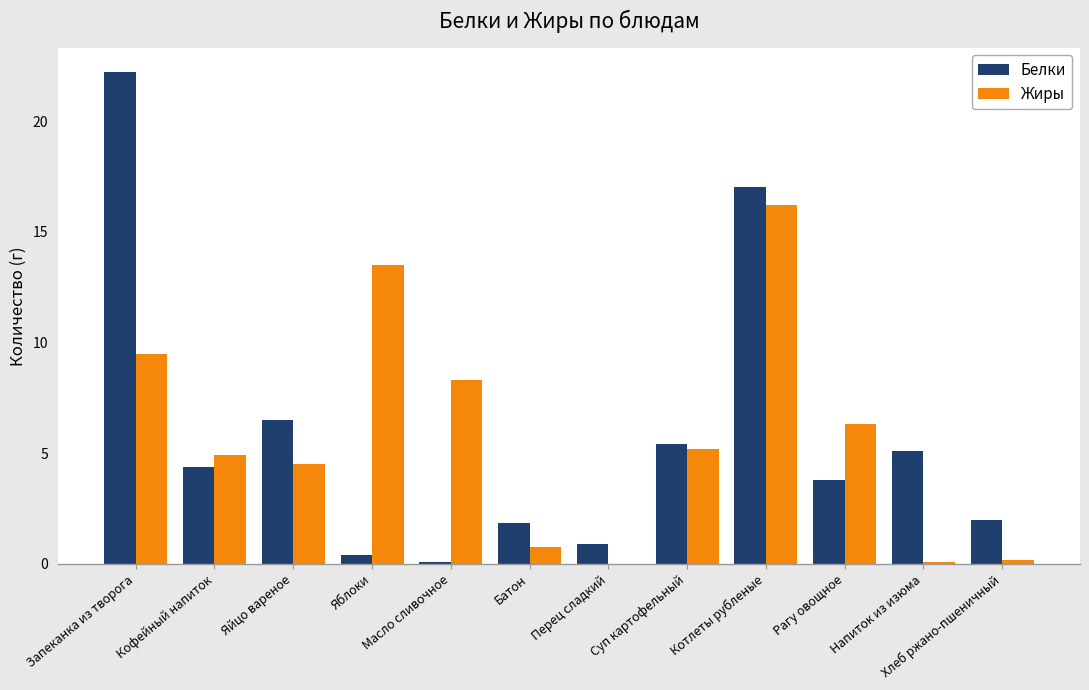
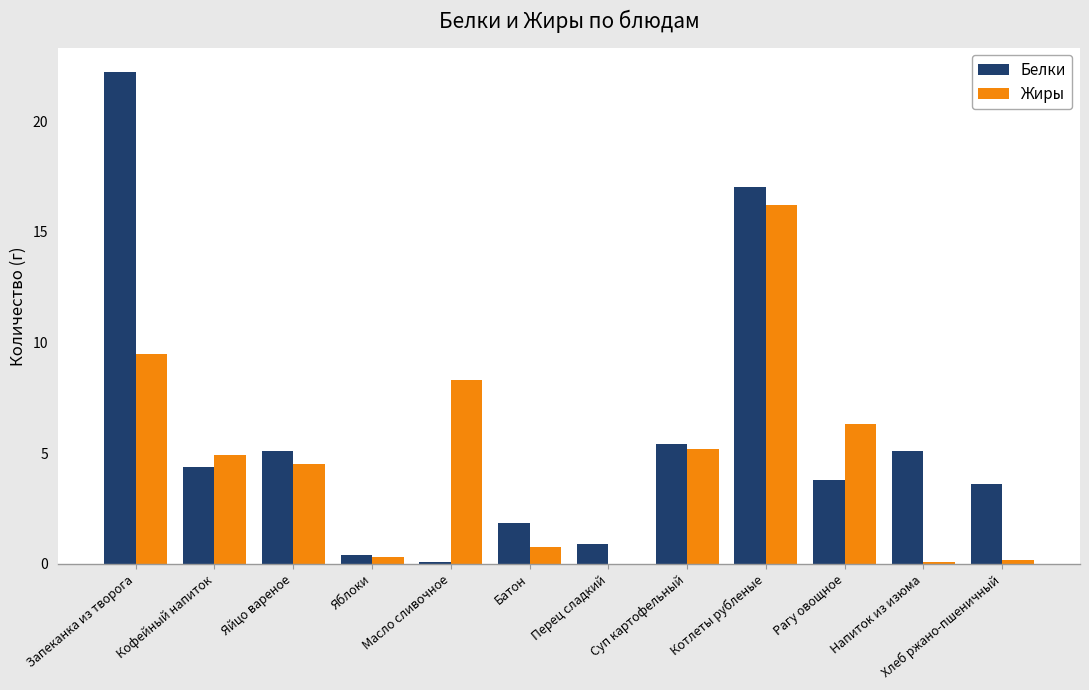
Белки, Яйцо вареное: 6.5 -> 5.1
Жиры, Яблоки: 13.5 -> 0.3
Белки, Хлеб ржано-пшеничный: 2.0 -> 3.6
